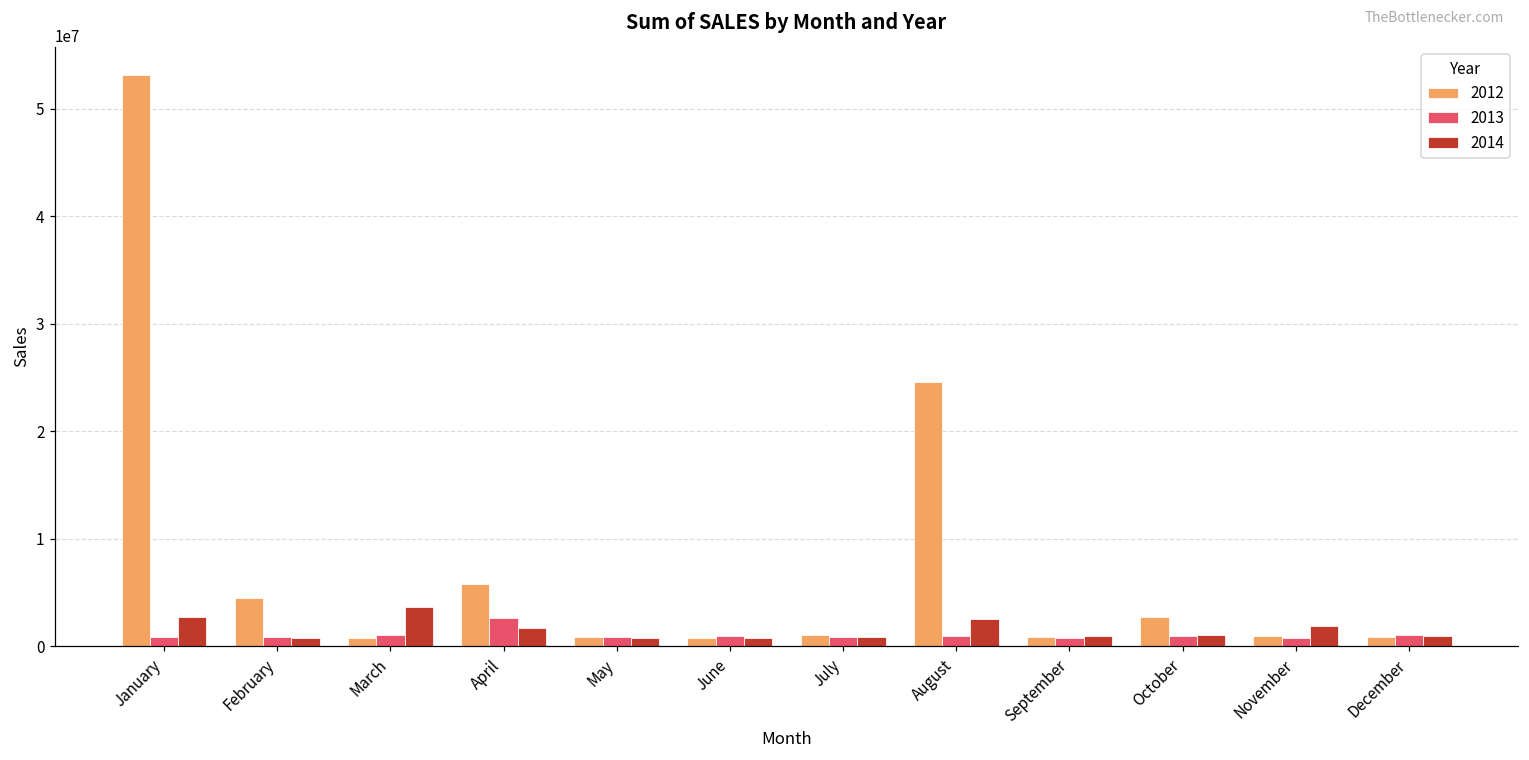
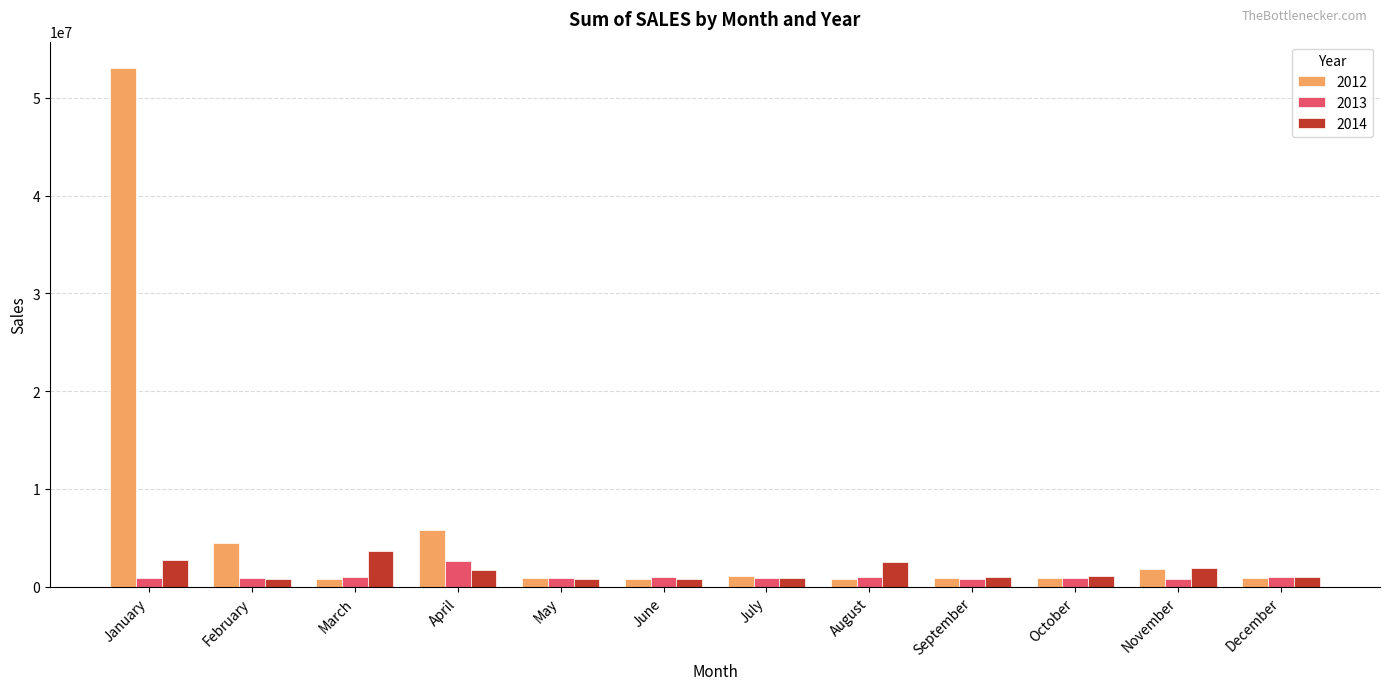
2012, August: 25000000 -> 1000000
2012, October: 3000000 -> 1000000
2012, November: 1000000 -> 2000000
